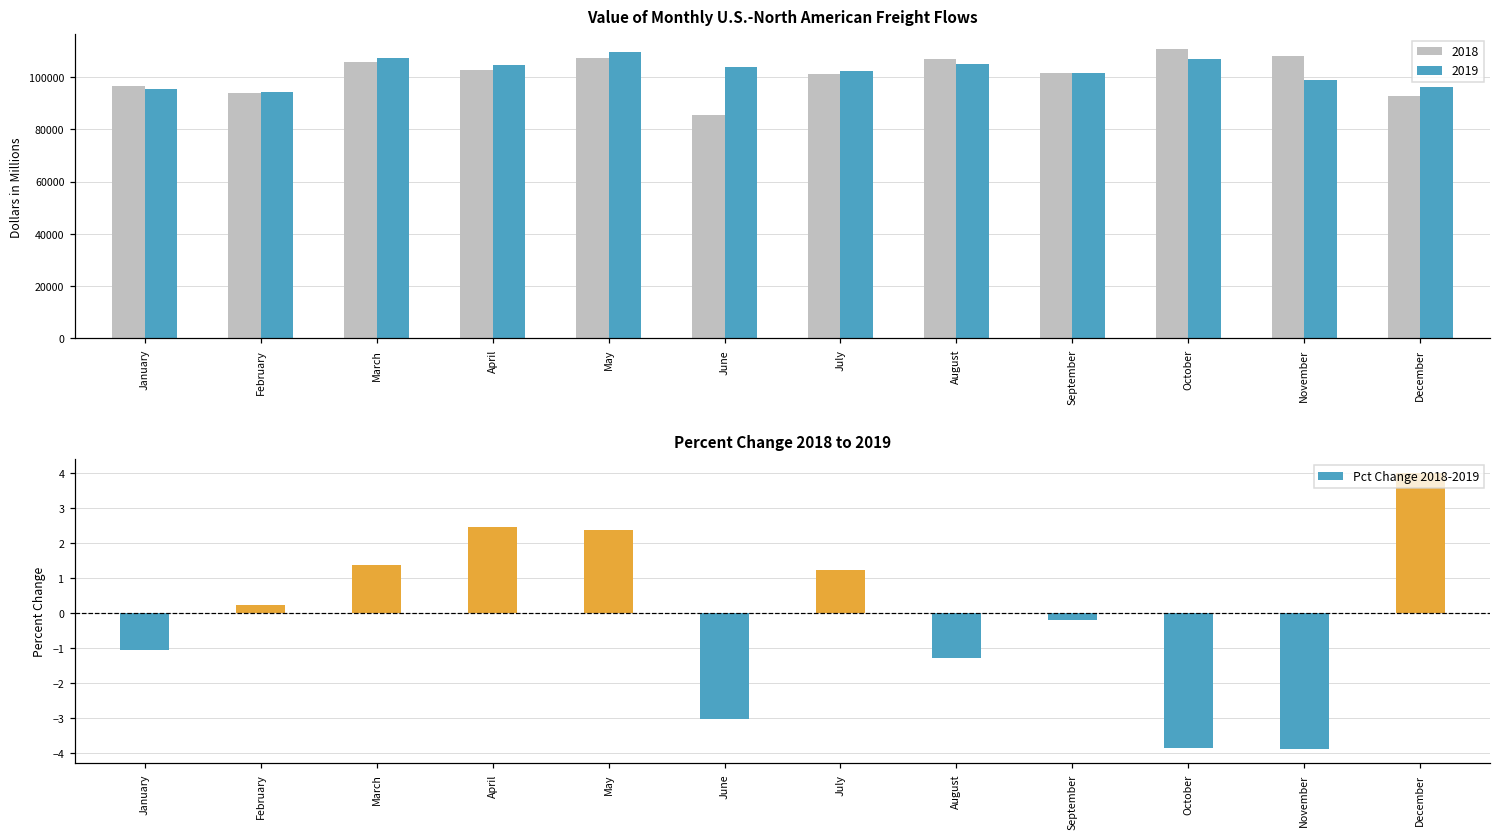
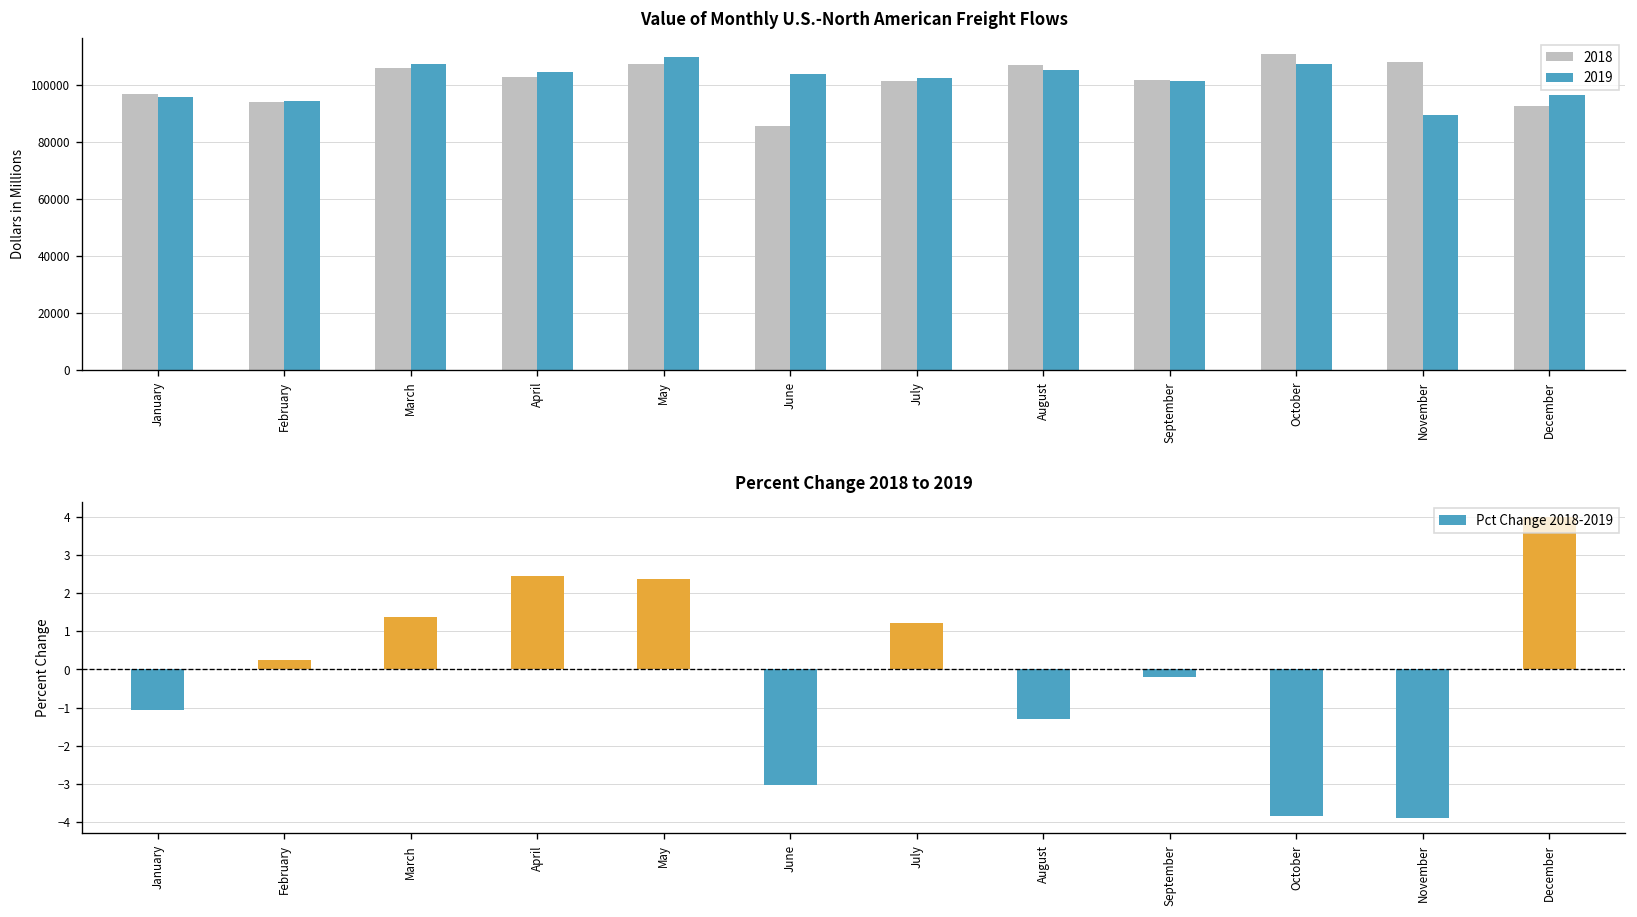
Value of Monthly U.S.-North American Freight Flows, 2019, November: 99000 -> 90000
